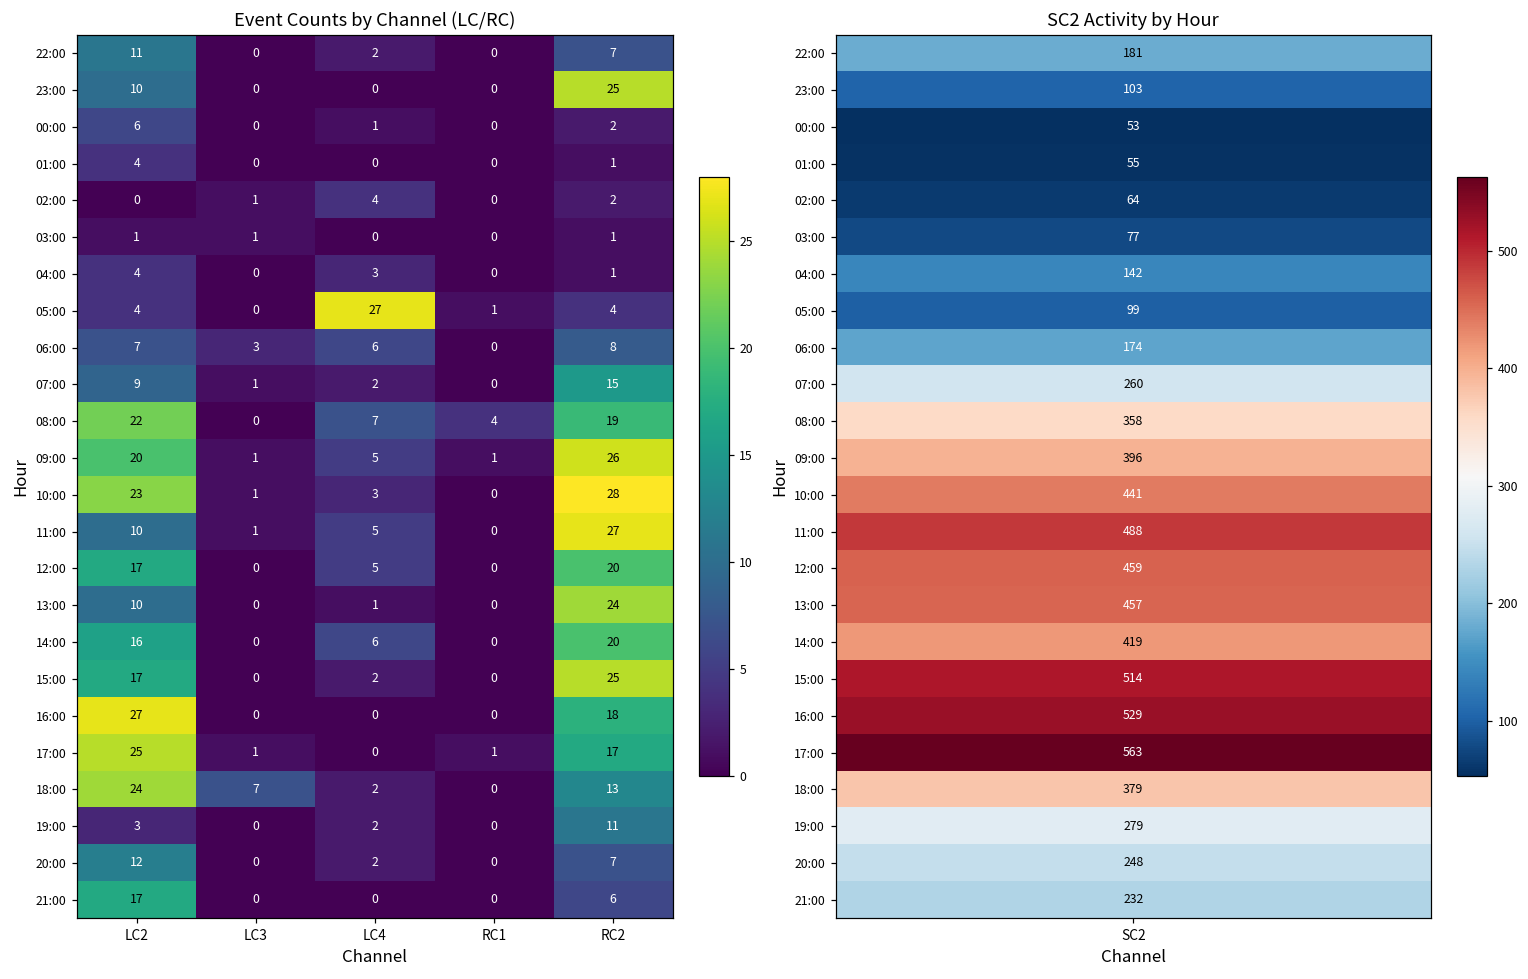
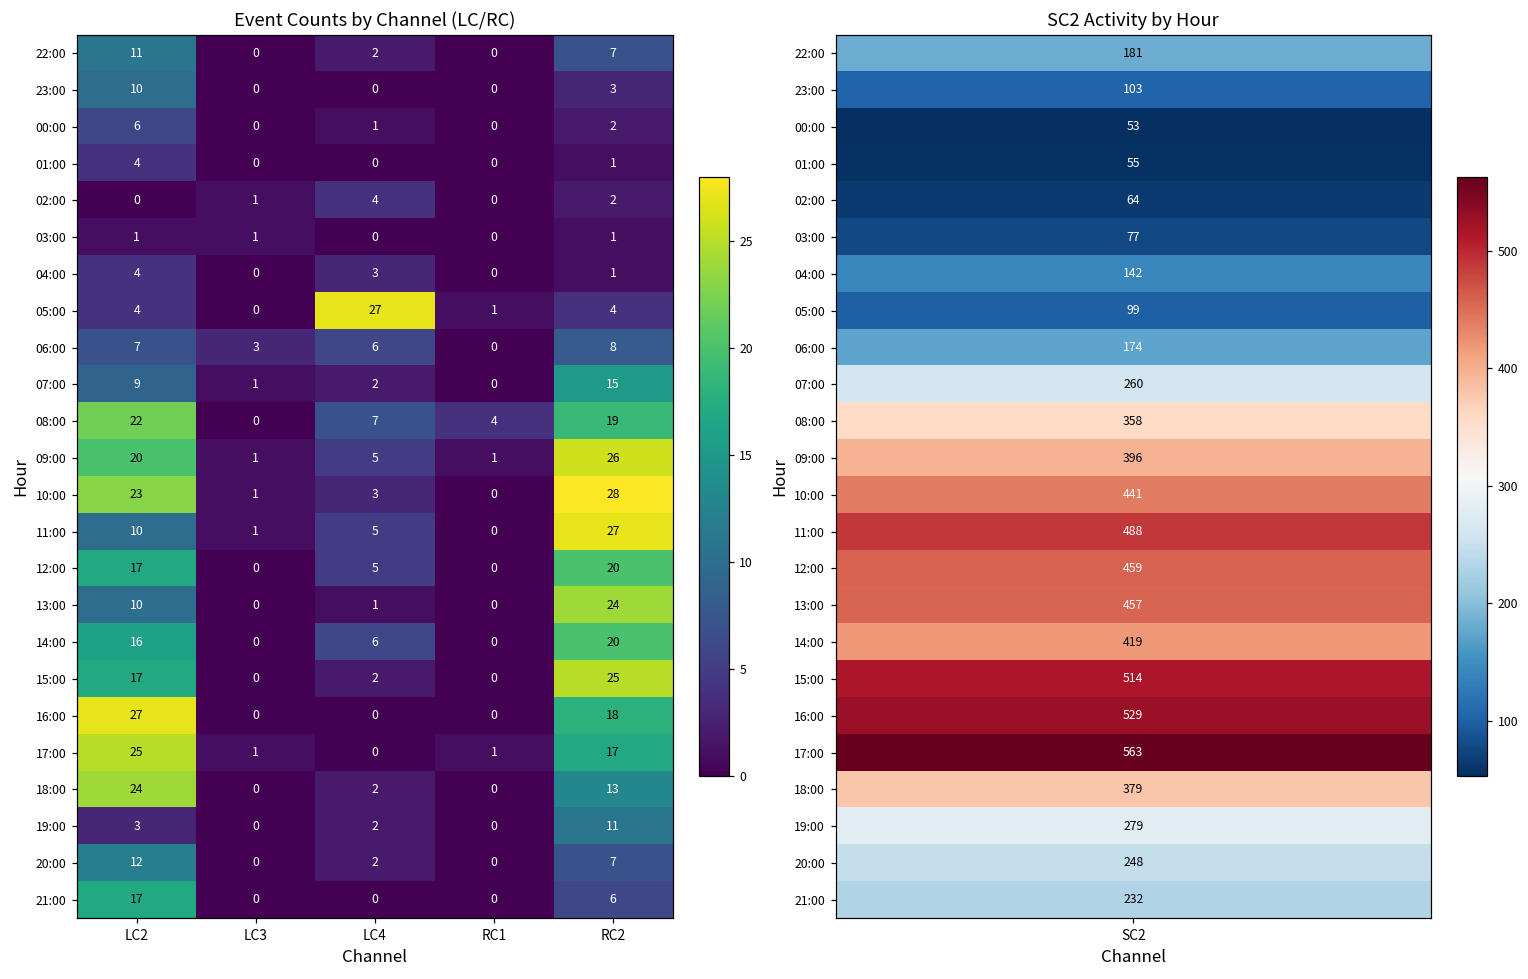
23:00, RC2: 25 -> 3
18:00, LC3: 7 -> 0
